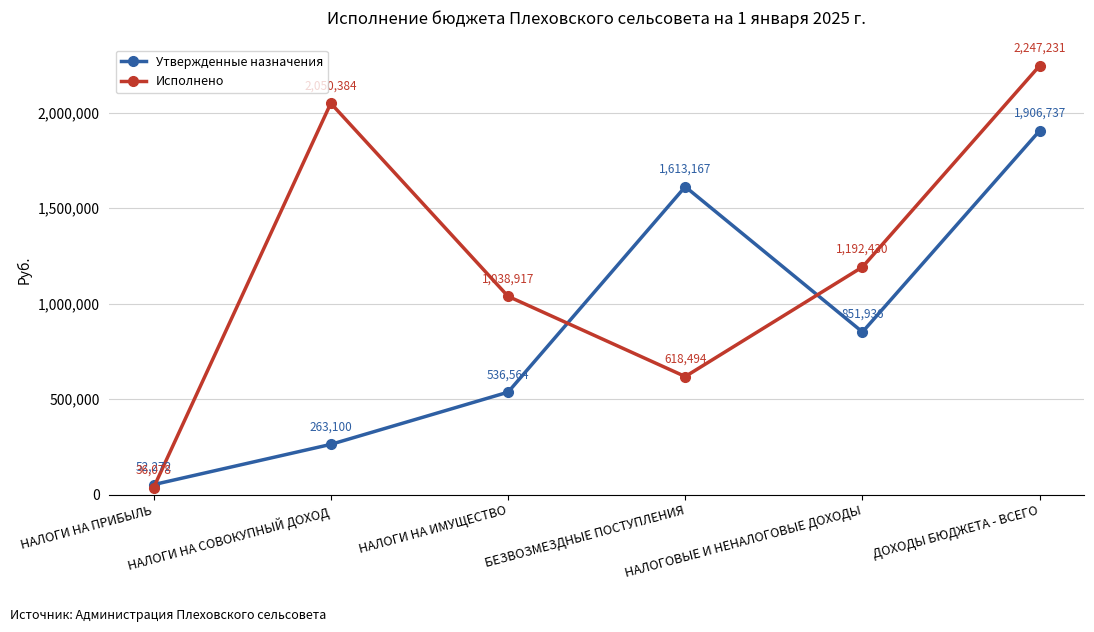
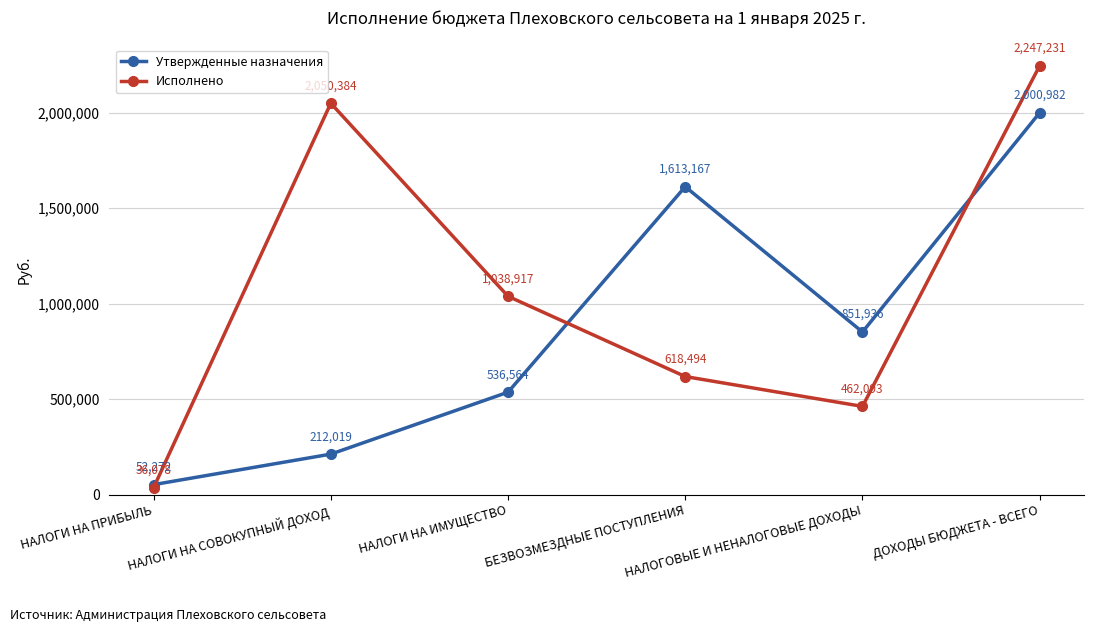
Утвержденные назначения, НАЛОГИ НА СОВОКУПНЫЙ ДОХОД: 263,100 -> 212,019
Исполнено, НАЛОГОВЫЕ И НЕНАЛОГОВЫЕ ДОХОДЫ: 1,192,430 -> 462,093
Утвержденные назначения, ДОХОДЫ БЮДЖЕТА - ВСЕГО: 1,906,737 -> 2,000,982
